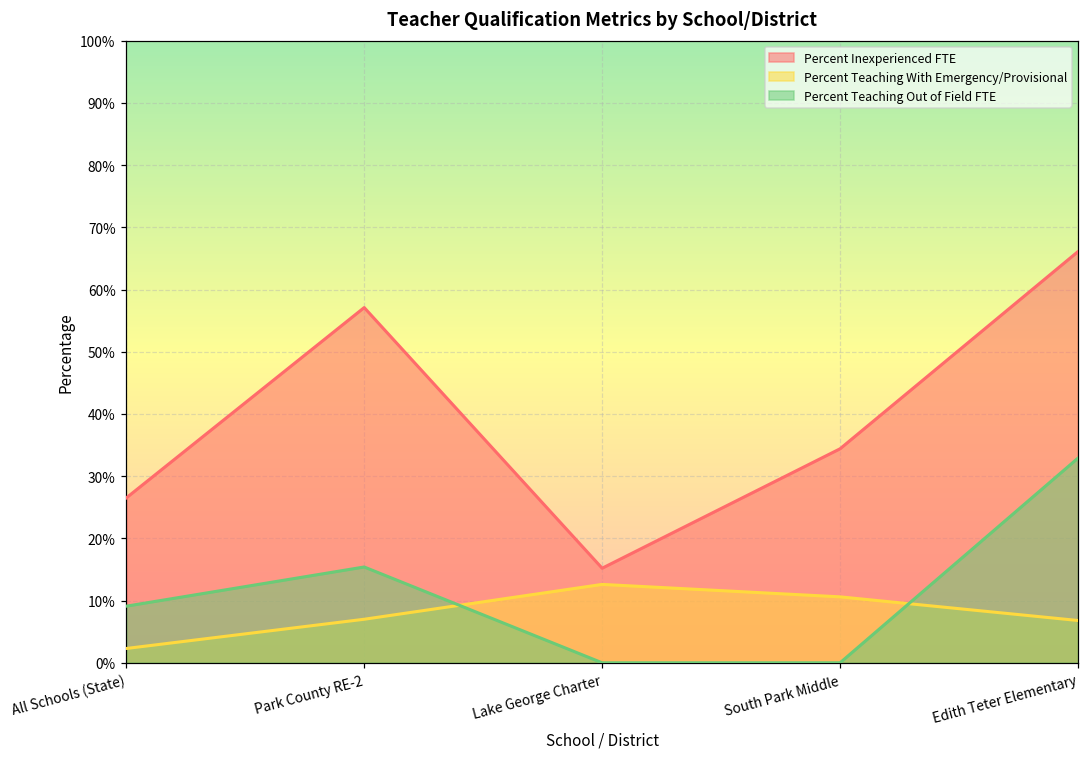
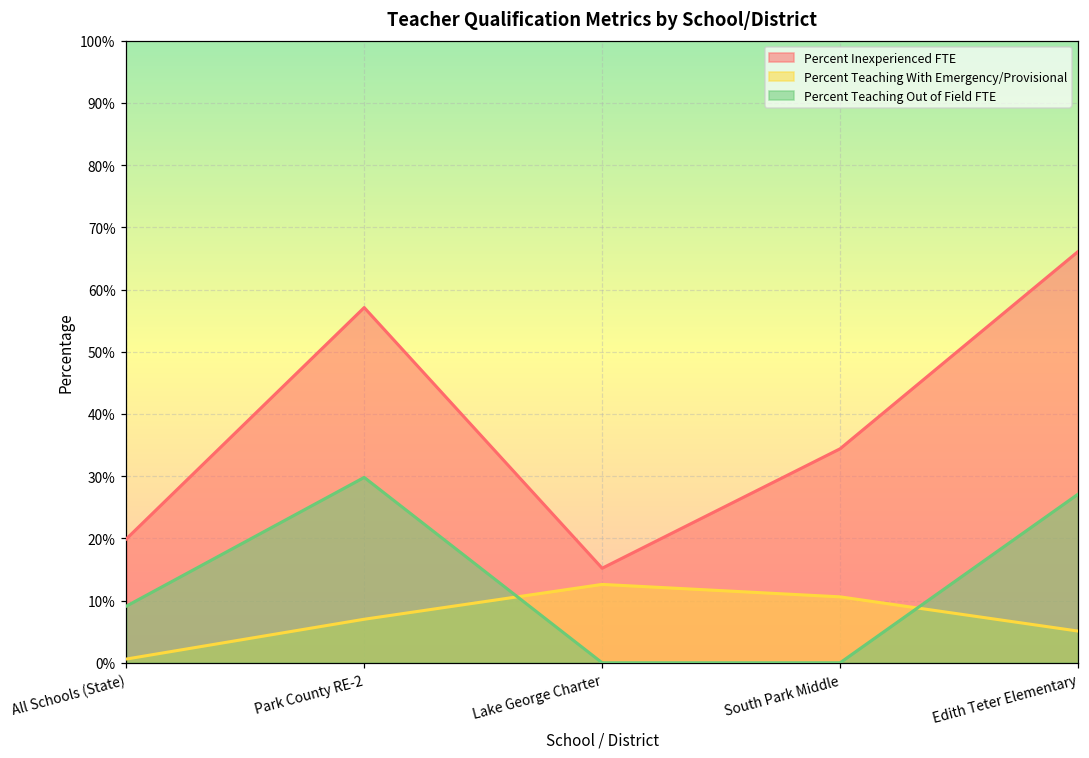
Percent Inexperienced FTE, All Schools (State): 27% -> 20%
Percent Teaching With Emergency/Provisional, All Schools (State): 2% -> 1%
Percent Teaching Out of Field FTE, Park County RE-2: 15% -> 30%
Percent Teaching With Emergency/Provisional, Edith Teter Elementary: 7% -> 5%
Percent Teaching Out of Field FTE, Edith Teter Elementary: 33% -> 27%
